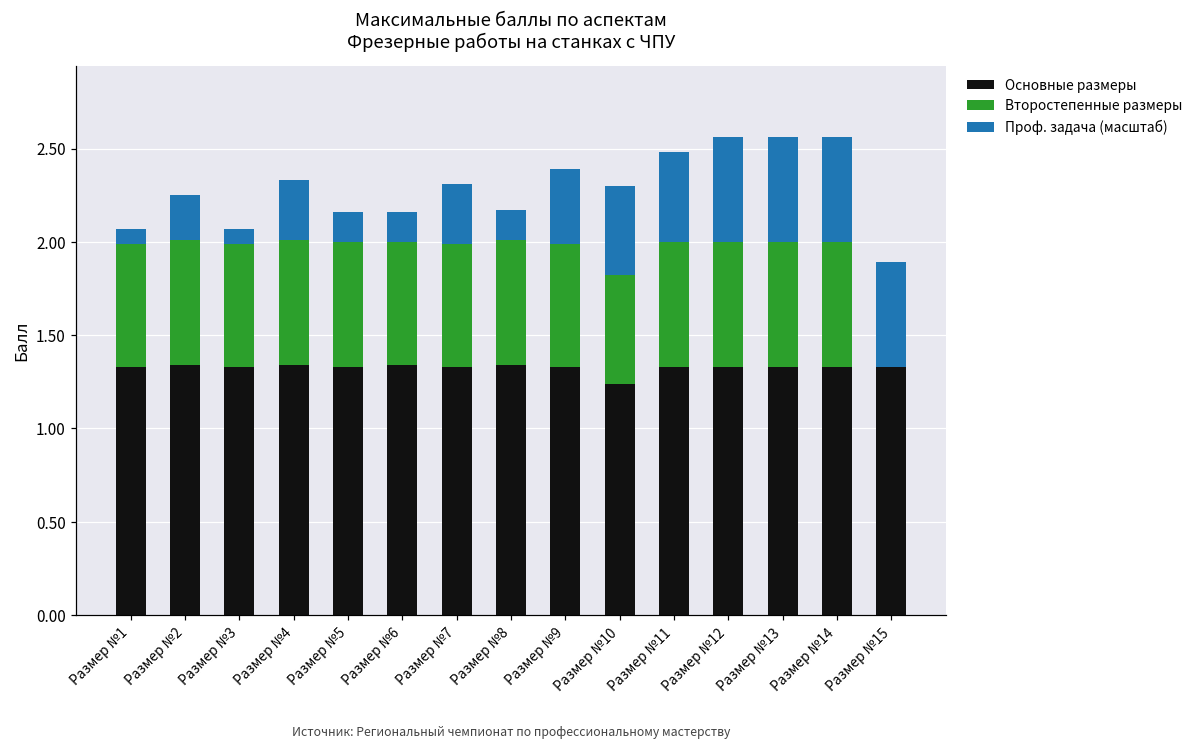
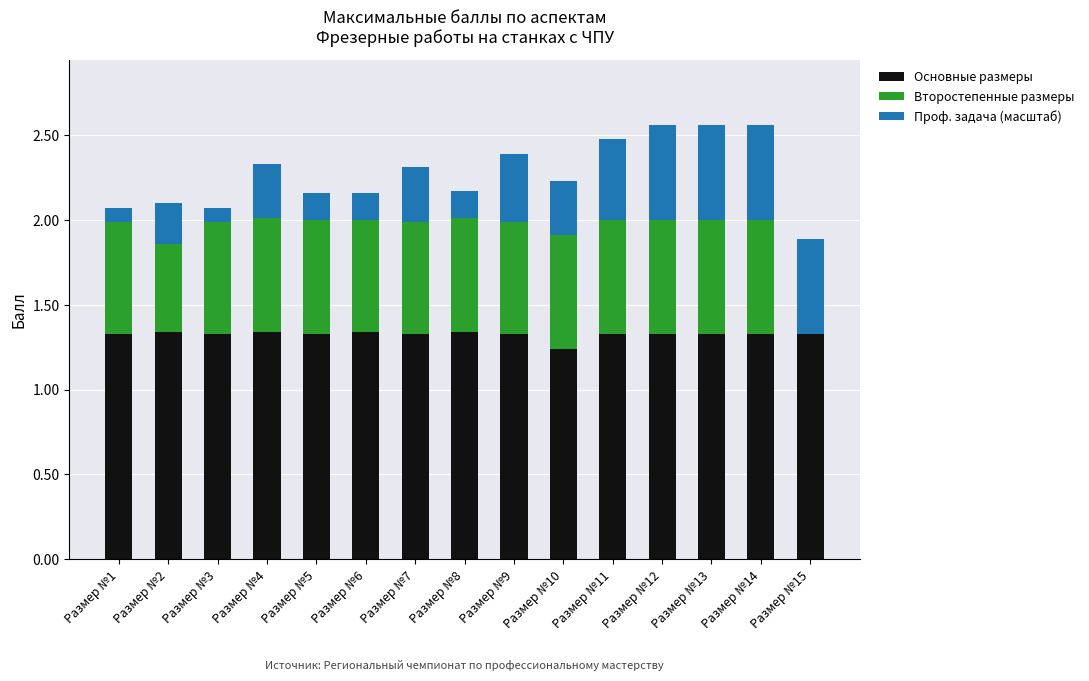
Второстепенные размеры, Размер №2: 0.67 -> 0.52
Второстепенные размеры, Размер №10: 0.58 -> 0.67
Проф. задача (масштаб), Размер №10: 0.48 -> 0.32
